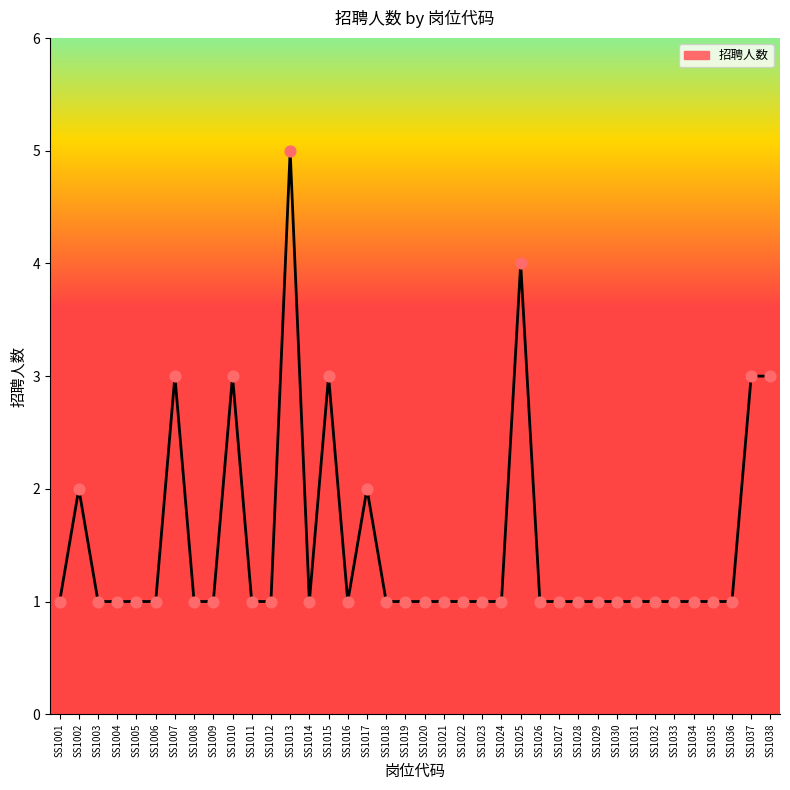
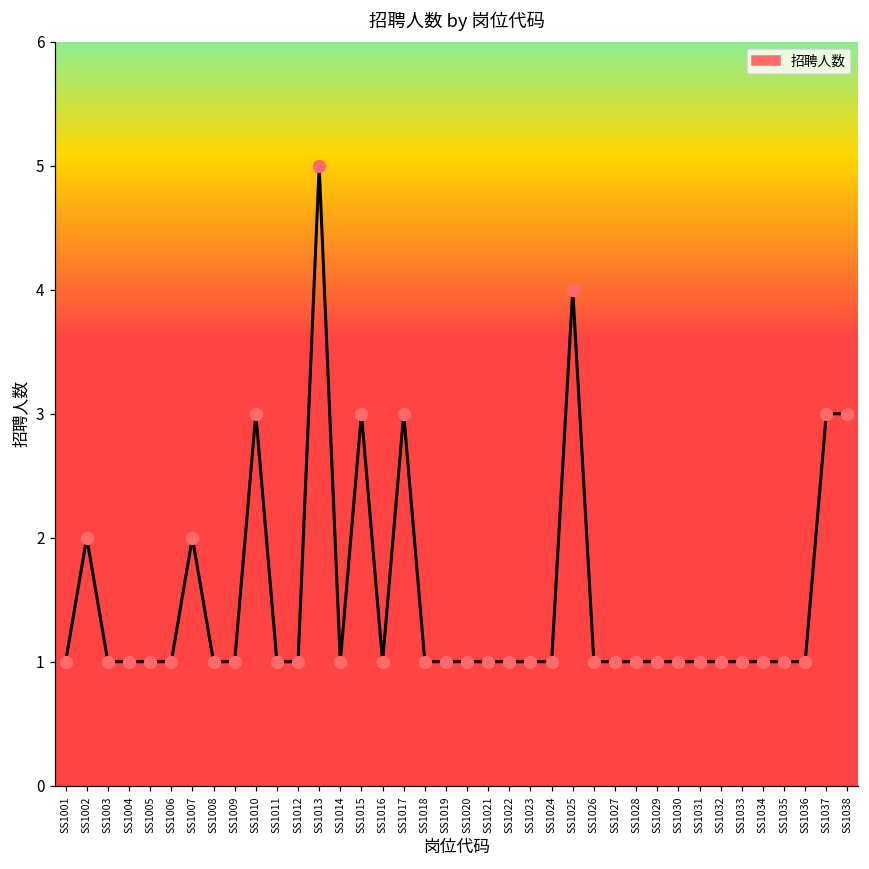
SS1007: 3 -> 2
SS1017: 2 -> 3
